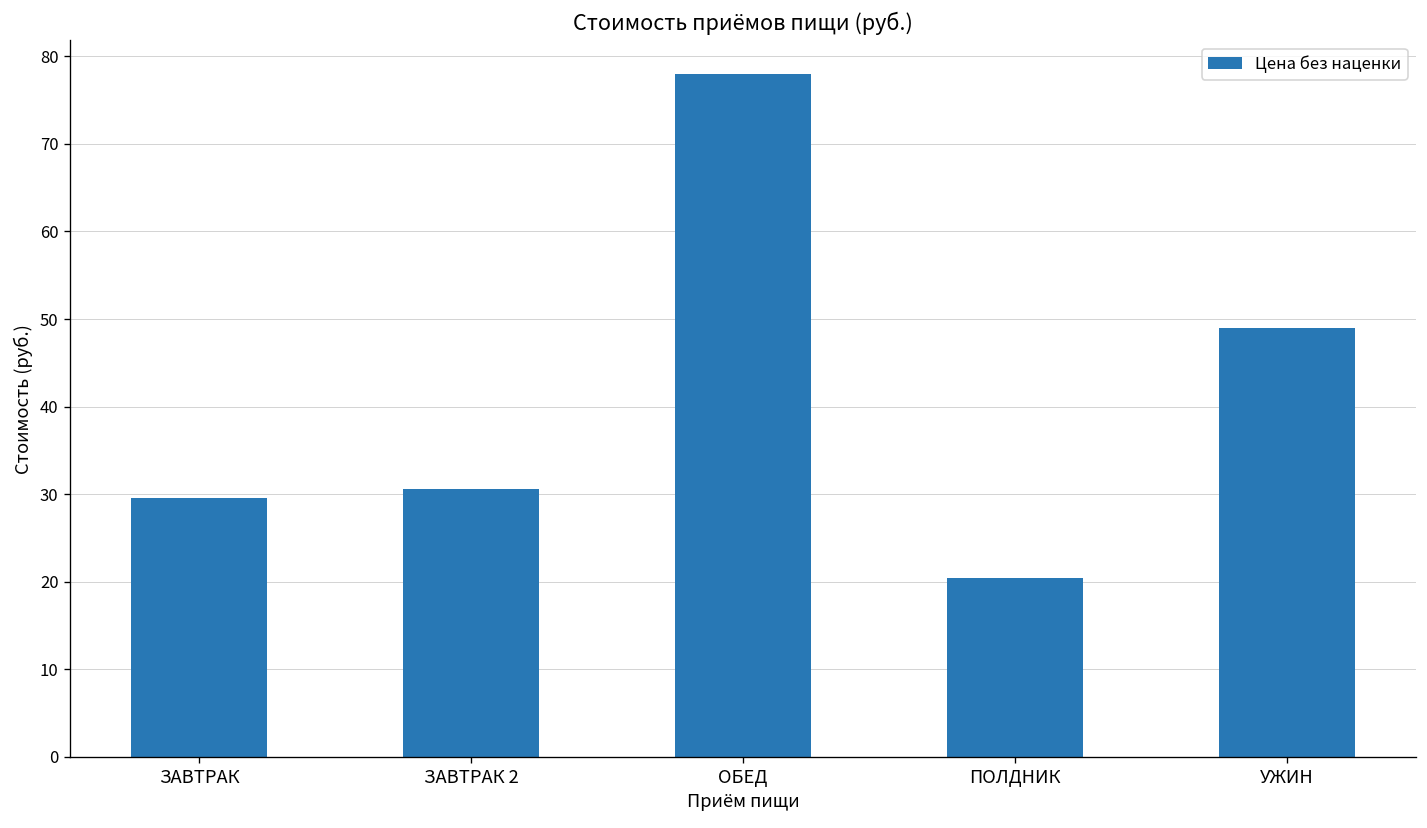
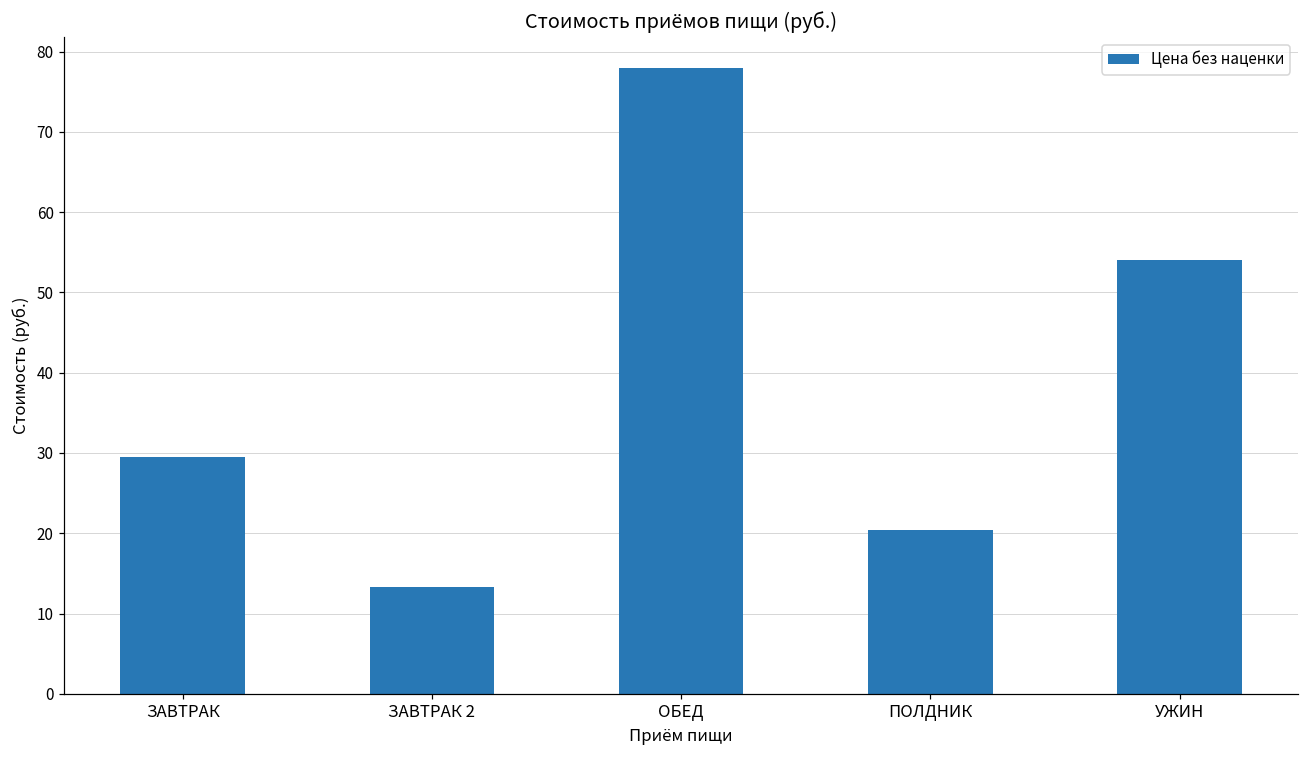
ЗАВТРАК 2: 31 -> 13
УЖИН: 49 -> 54
